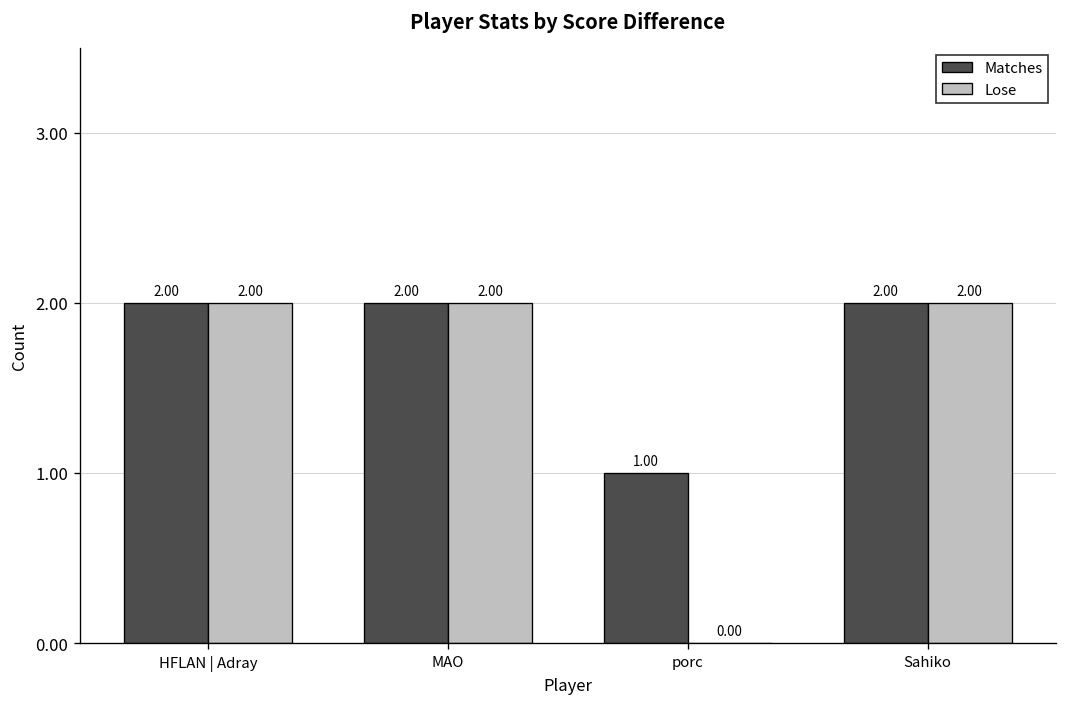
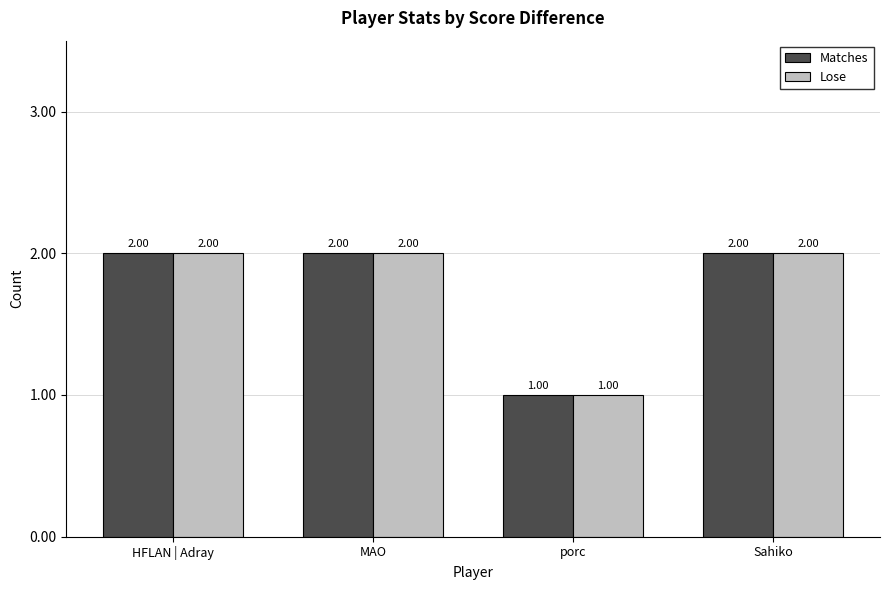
Lose, porc: 0.00 -> 1.00
